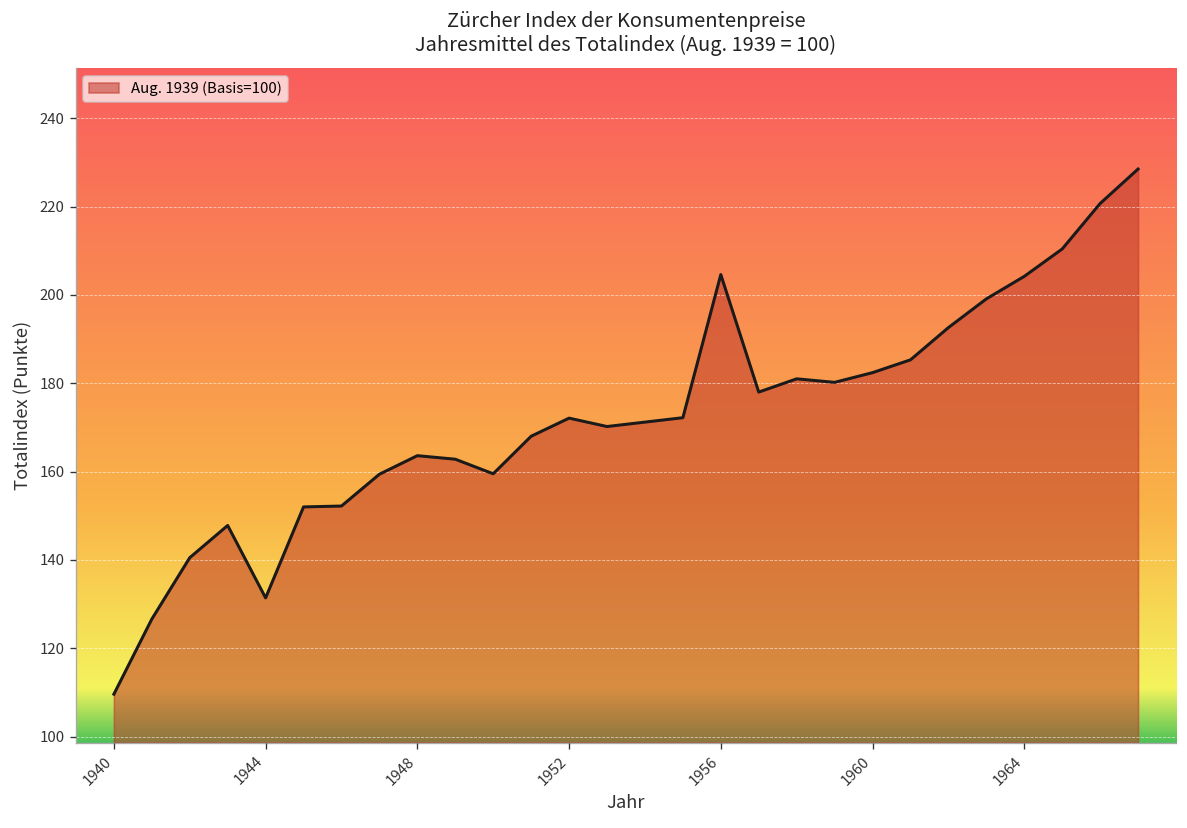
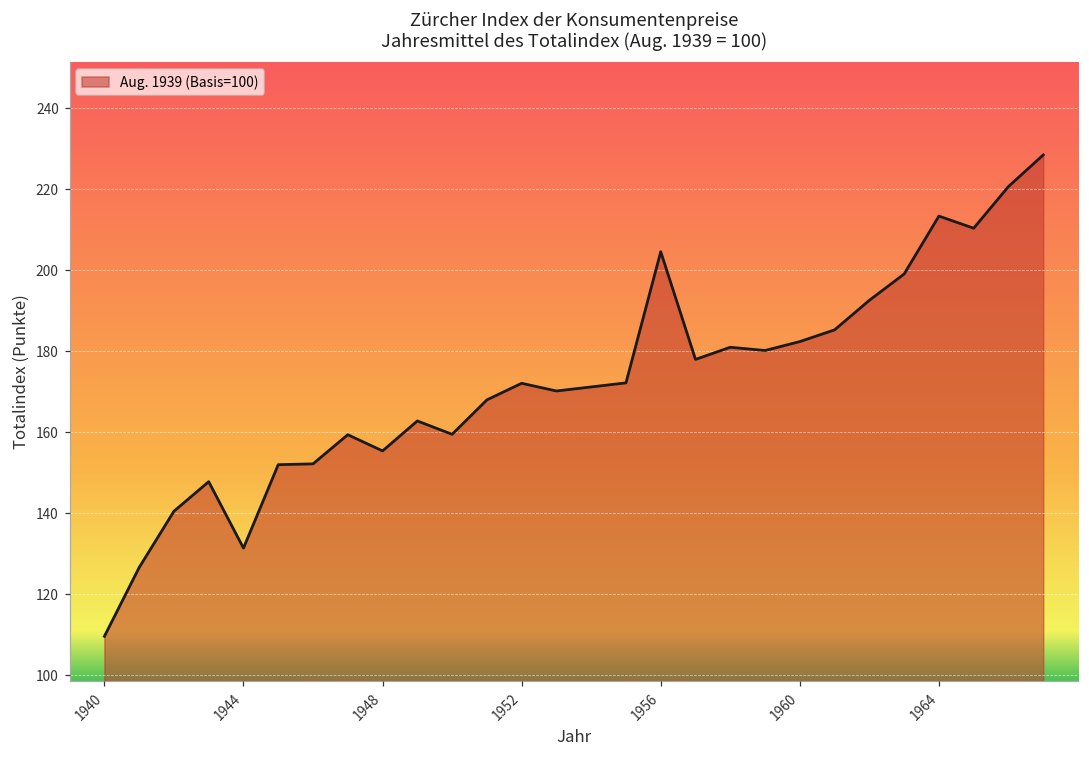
1948: 164 -> 155
1964: 204 -> 213
